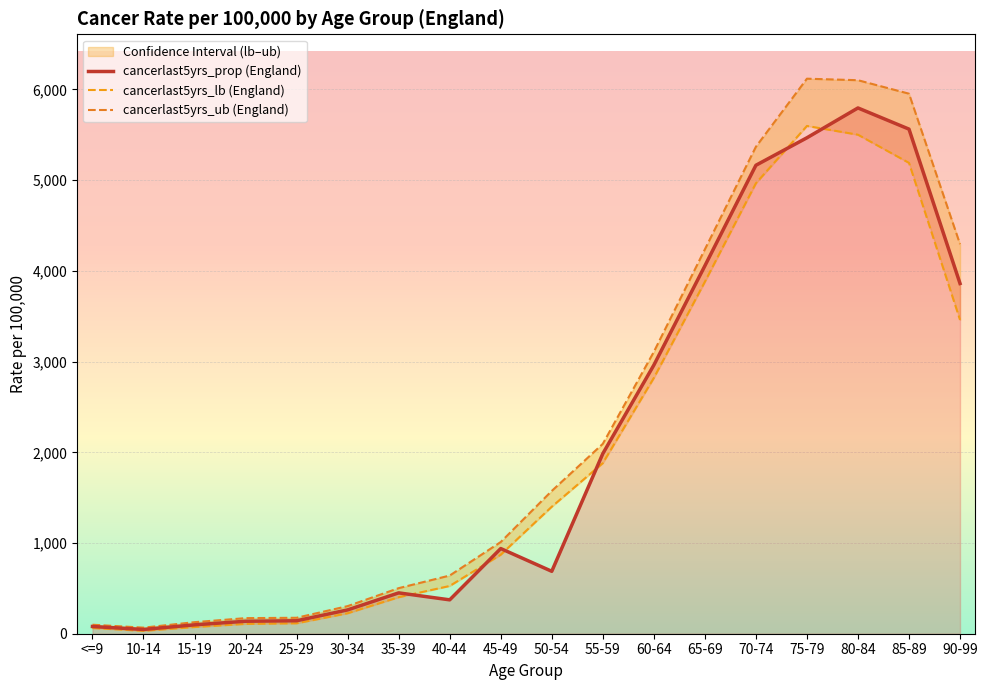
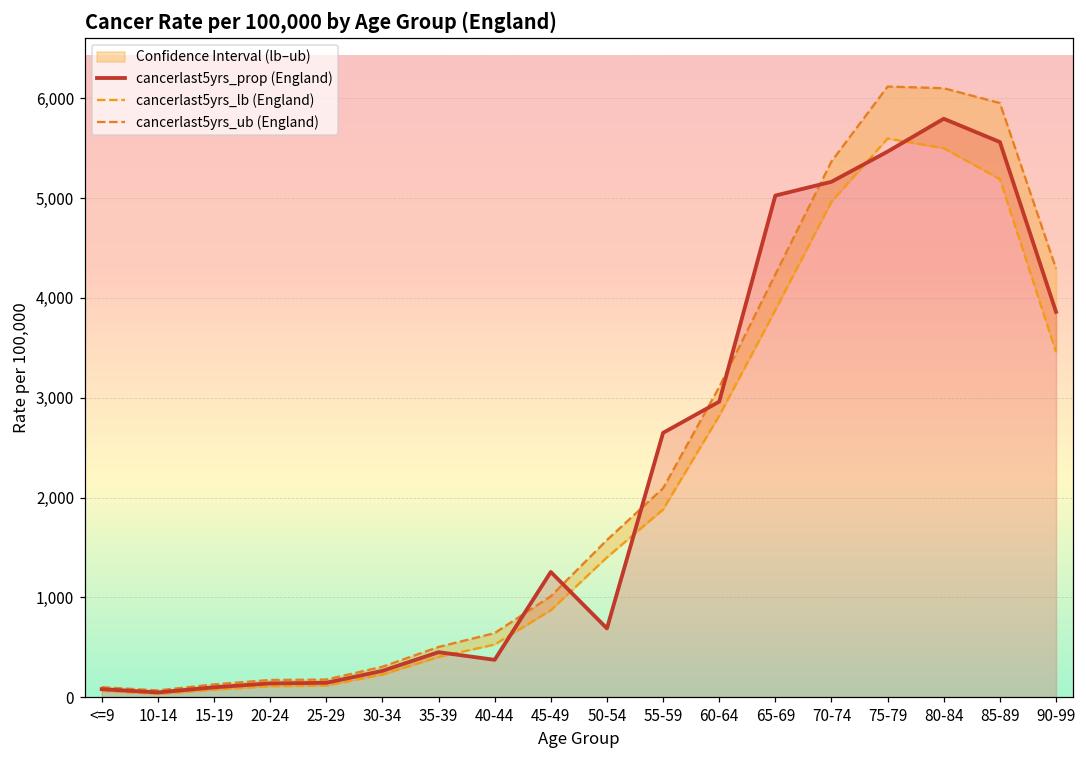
cancerlast5yrs_prop (England), 45-49: 900 -> 1,300
cancerlast5yrs_prop (England), 55-59: 2,000 -> 2,600
cancerlast5yrs_prop (England), 65-69: 4,100 -> 5,000
